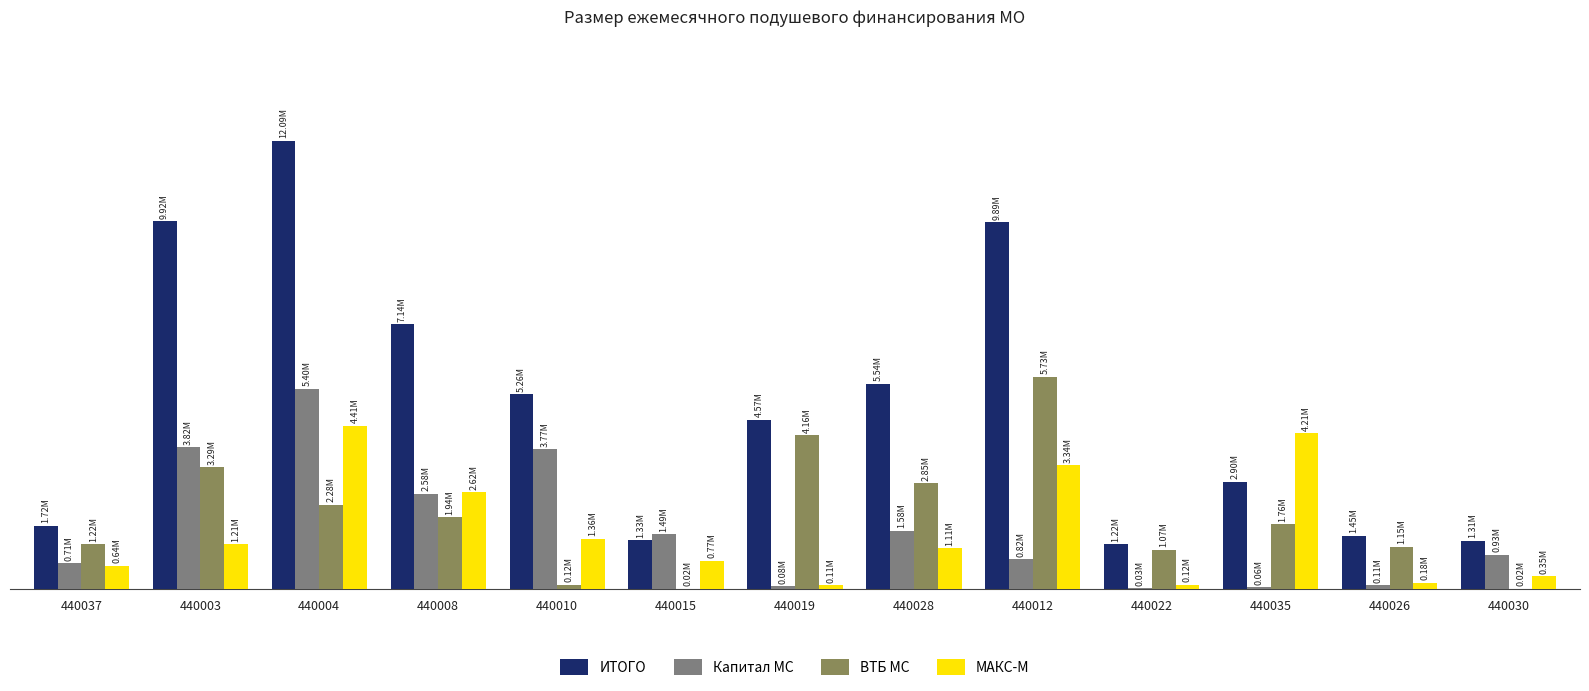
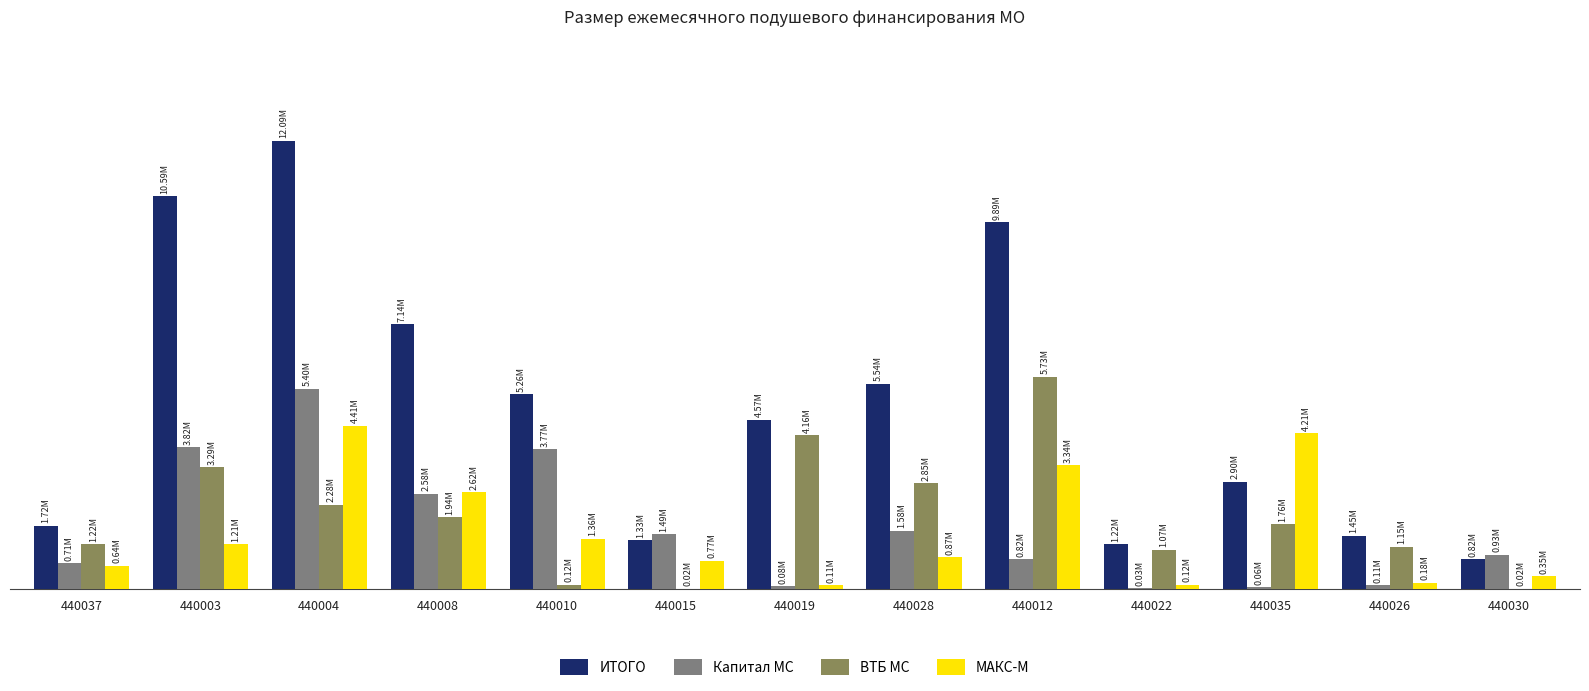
ИТОГО, 440003: 9.92M -> 10.59M
МАКС-М, 440028: 1.11M -> 0.87M
ИТОГО, 440030: 1.31M -> 0.82M
